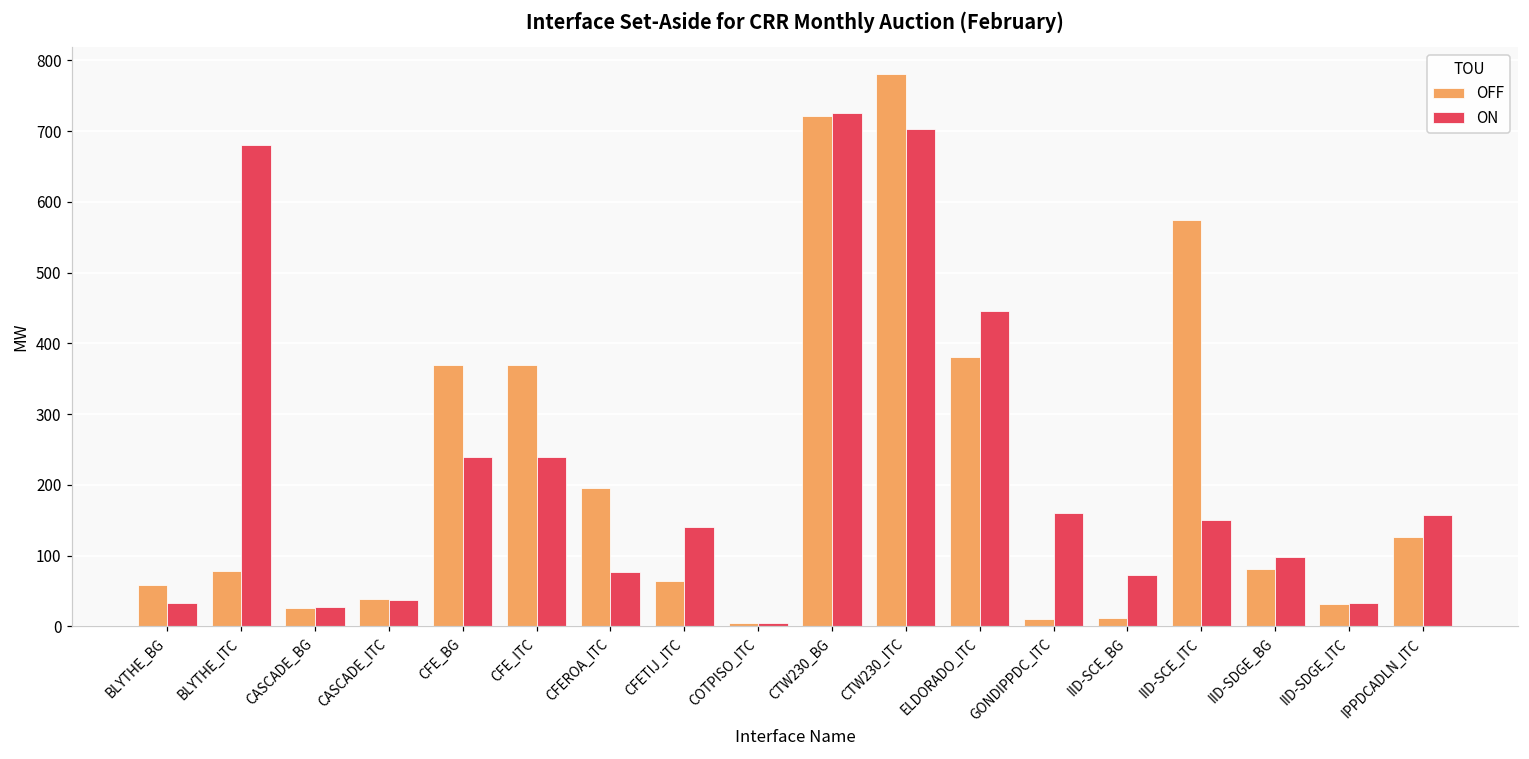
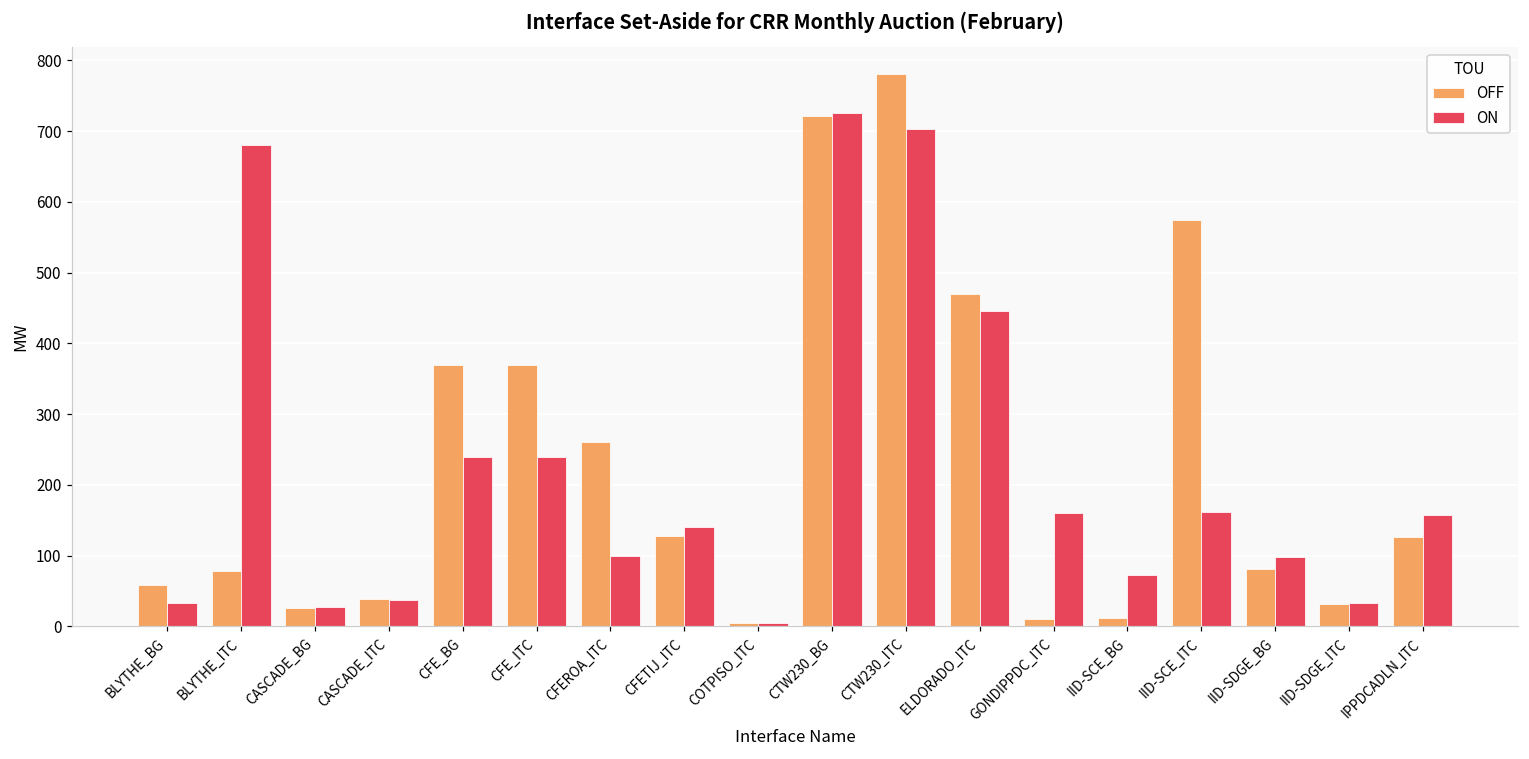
OFF, CFEROA_ITC: 200 -> 260
ON, CFEROA_ITC: 80 -> 100
OFF, CFETIJ_ITC: 60 -> 130
OFF, ELDORADO_ITC: 380 -> 470
ON, IID-SCE_ITC: 150 -> 160
